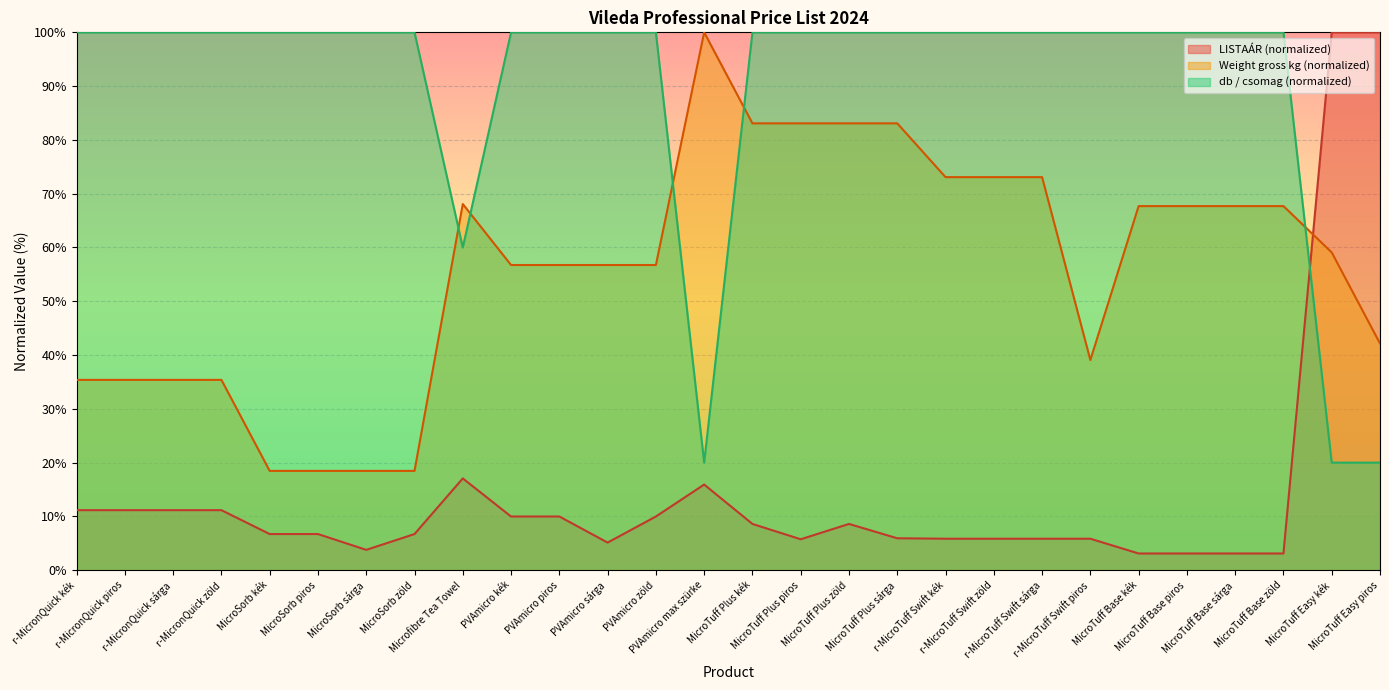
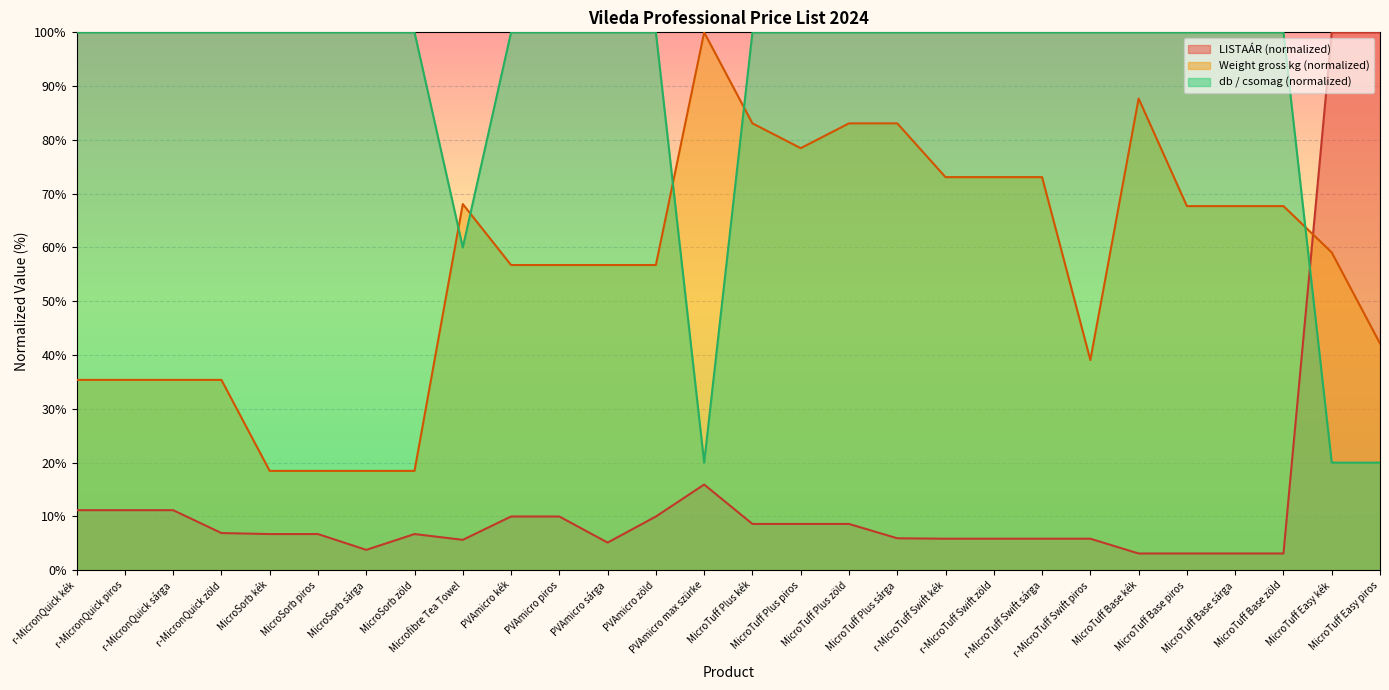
LISTAÁR (normalized), r-MicronQuick zöld: 11% -> 7%
LISTAÁR (normalized), Microfibre Tea Towel: 17% -> 6%
LISTAÁR (normalized), MicroTuff Plus piros: 6% -> 9%
Weight gross kg (normalized), MicroTuff Plus piros: 83% -> 78%
Weight gross kg (normalized), MicroTuff Base kék: 68% -> 88%
